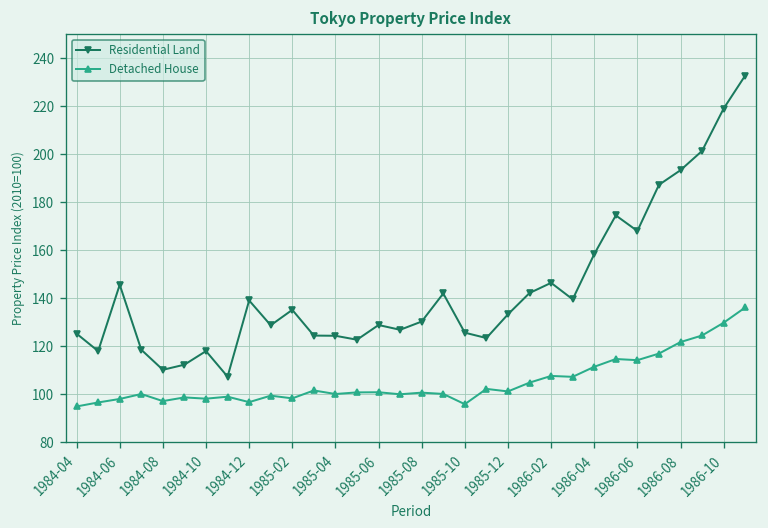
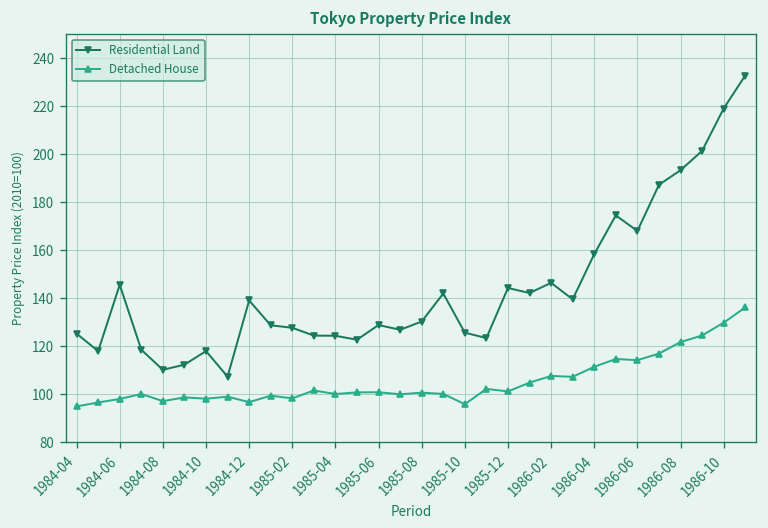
Residential Land, 1985-02: 135 -> 128
Residential Land, 1985-12: 133 -> 144
